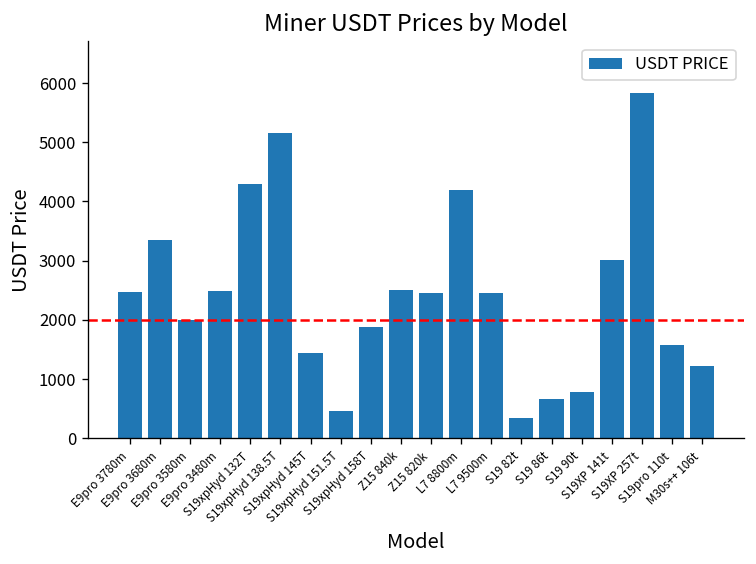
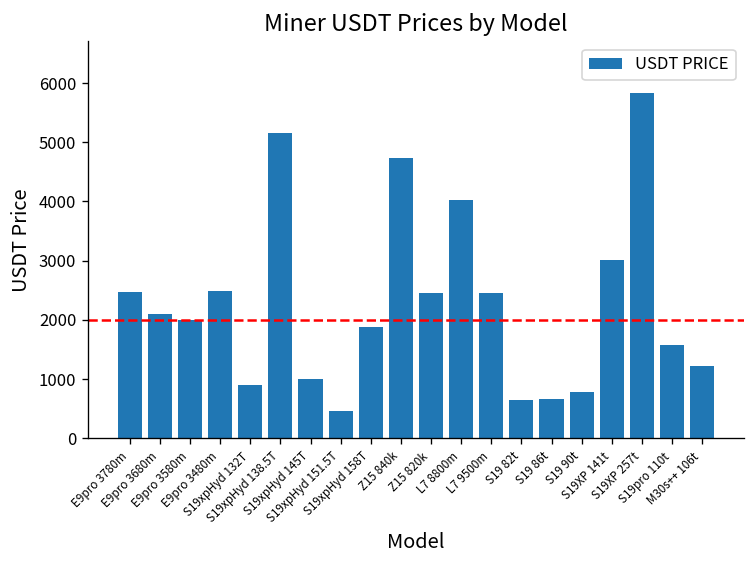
E9pro 3680m: 3300 -> 2100
S19xpHyd 132T: 4300 -> 900
S19xpHyd 145T: 1400 -> 1000
Z15 840k: 2500 -> 4700
L7 8800m: 4200 -> 4000
S19 82t: 300 -> 600
